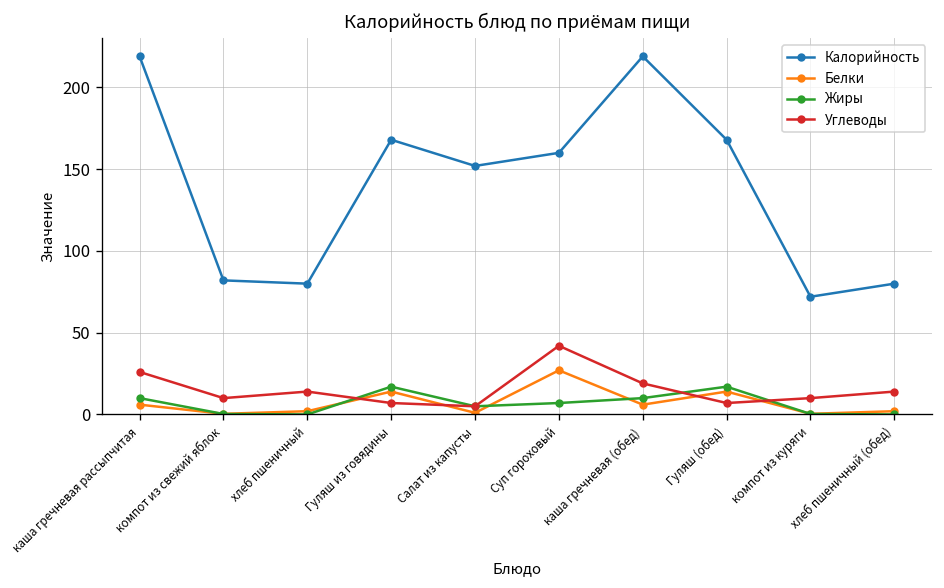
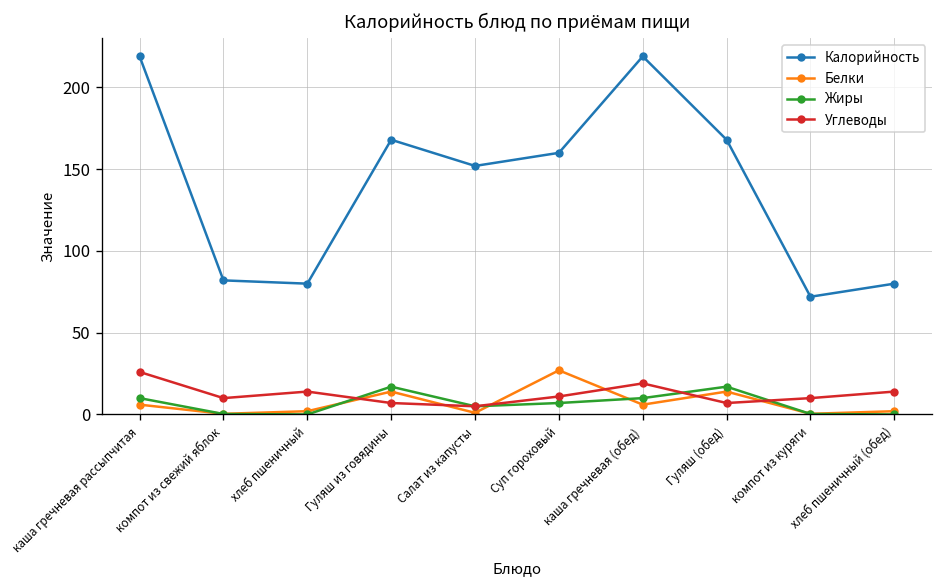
Углеводы, Суп гороховый: 42 -> 11
